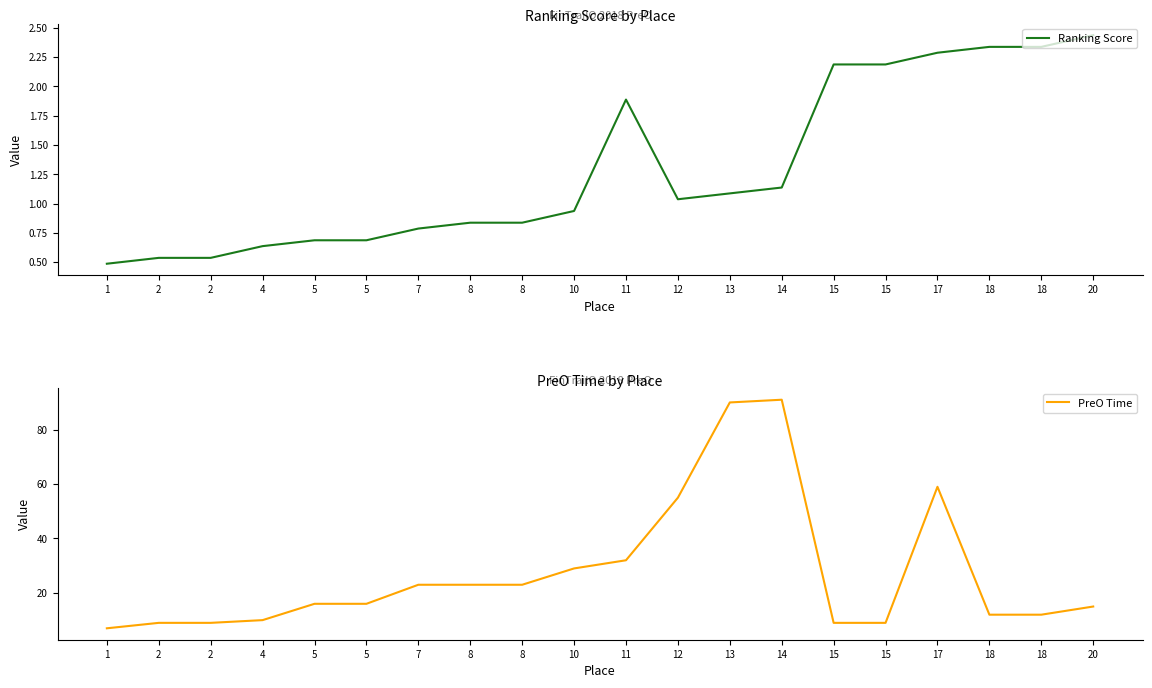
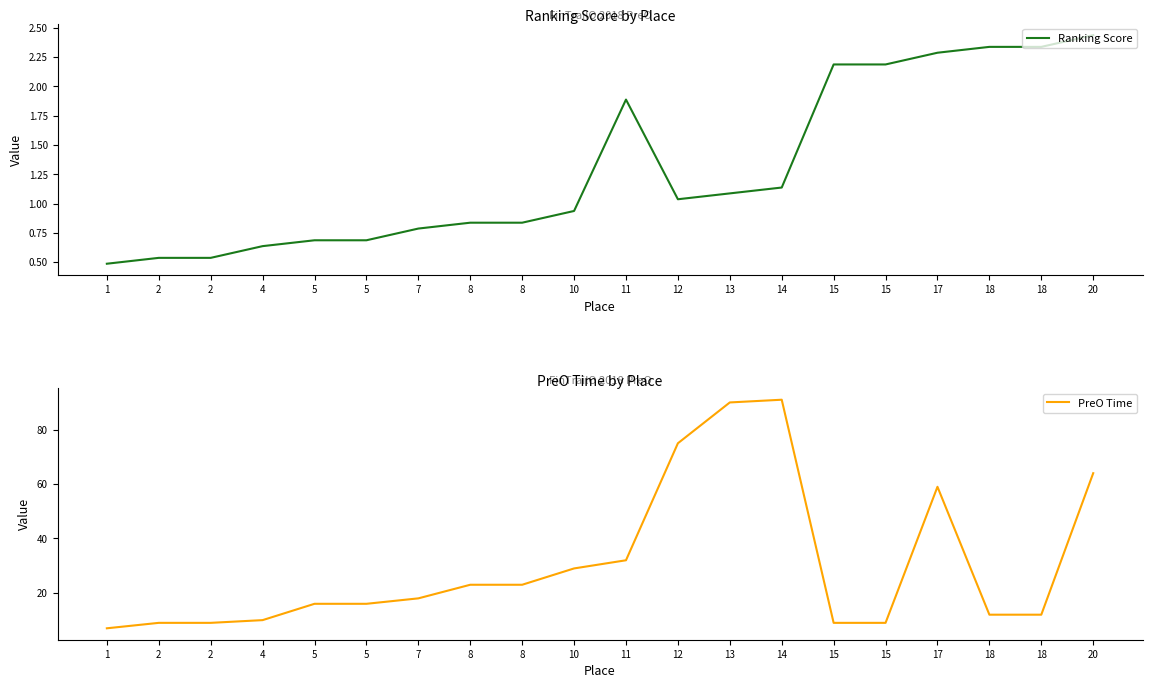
PreO Time by Place, 7: 23 -> 18
PreO Time by Place, 12: 55 -> 75
PreO Time by Place, 20: 15 -> 64
